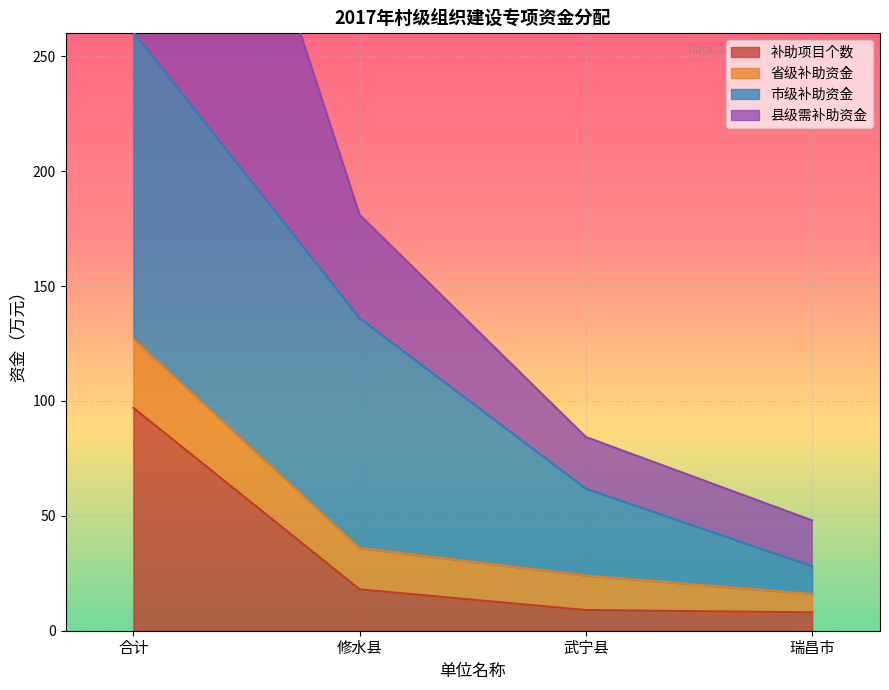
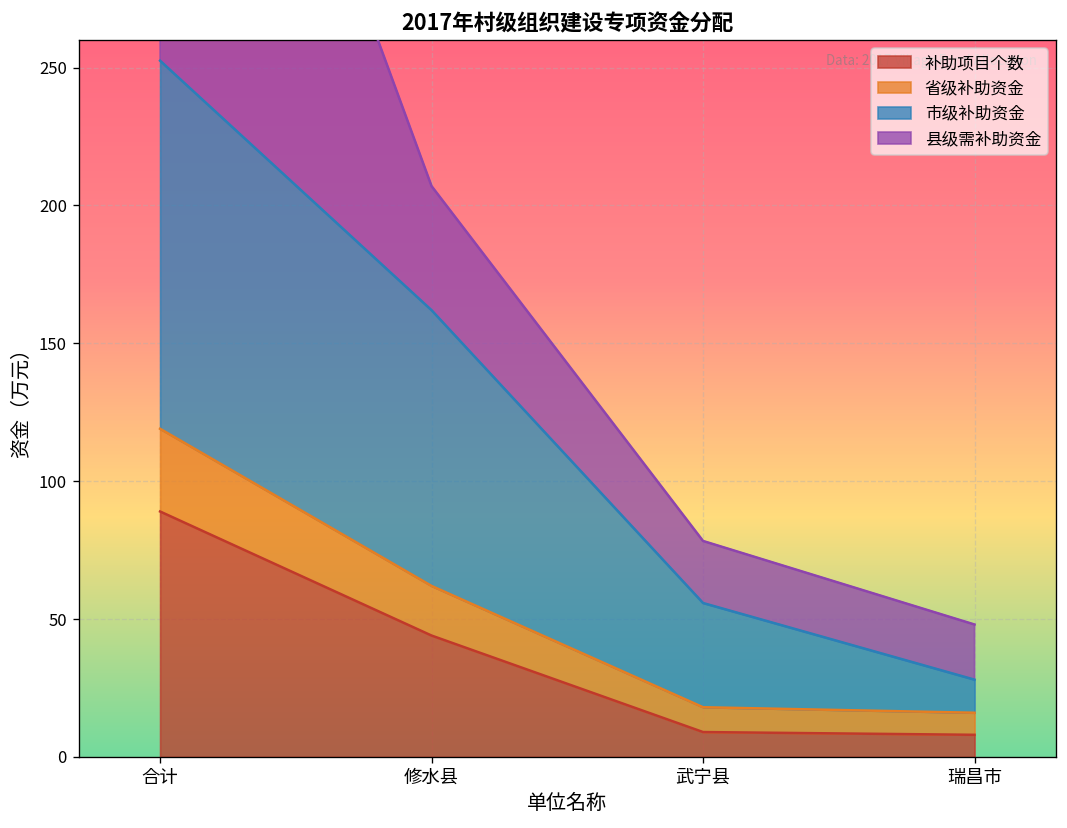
补助项目个数, 合计: 97 -> 89
补助项目个数, 修水县: 18 -> 44
省级补助资金, 武宁县: 15 -> 9
